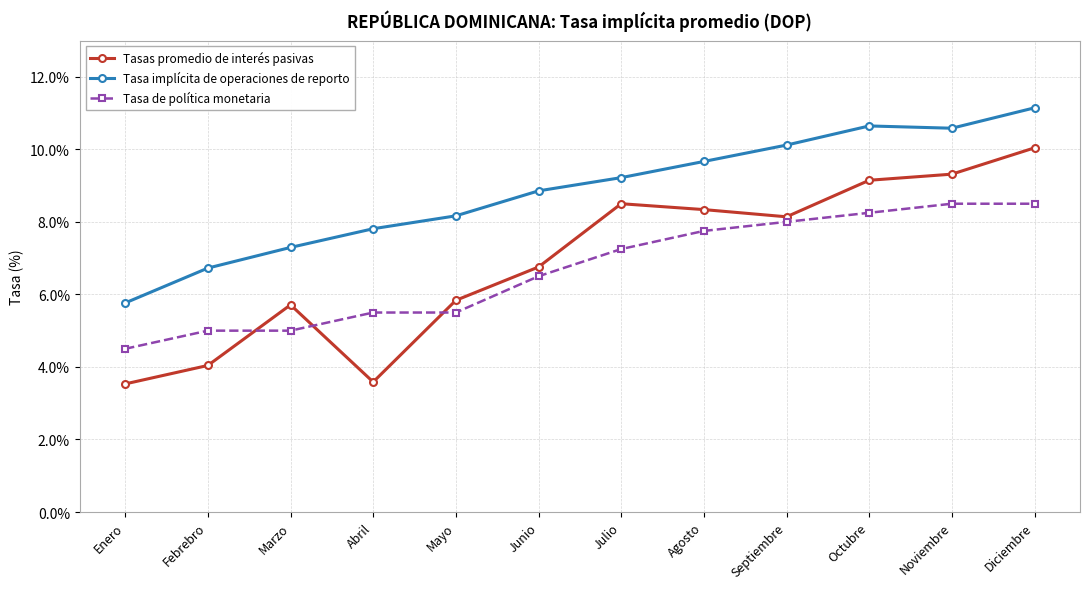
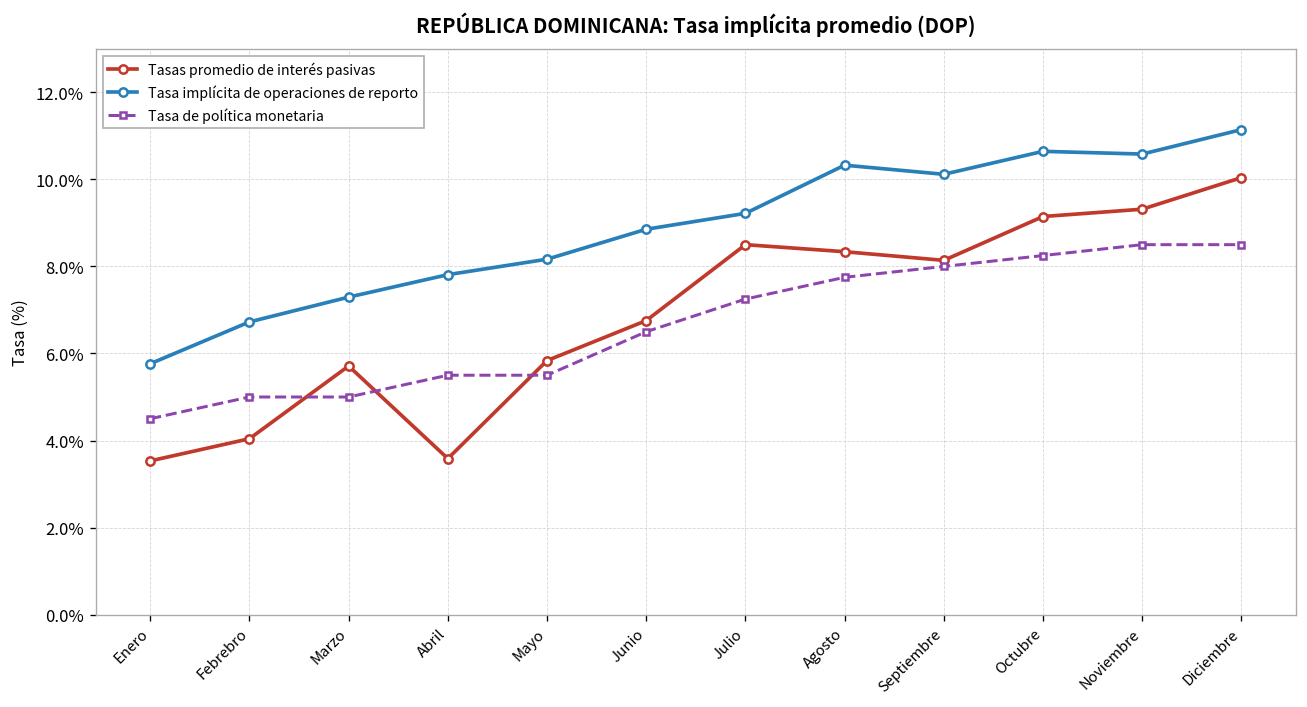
Tasa implícita de operaciones de reporto, Agosto: 9.7% -> 10.3%
